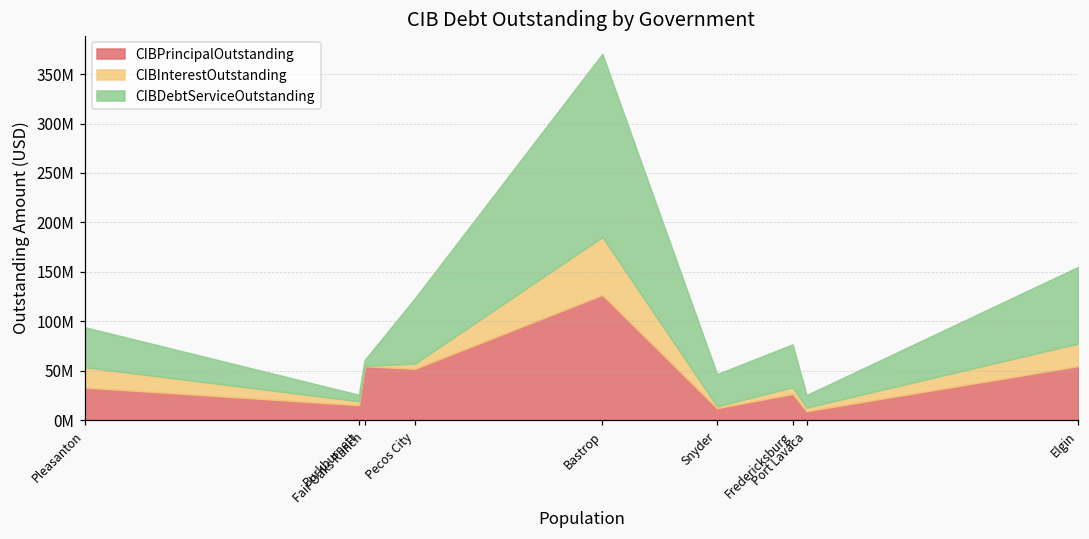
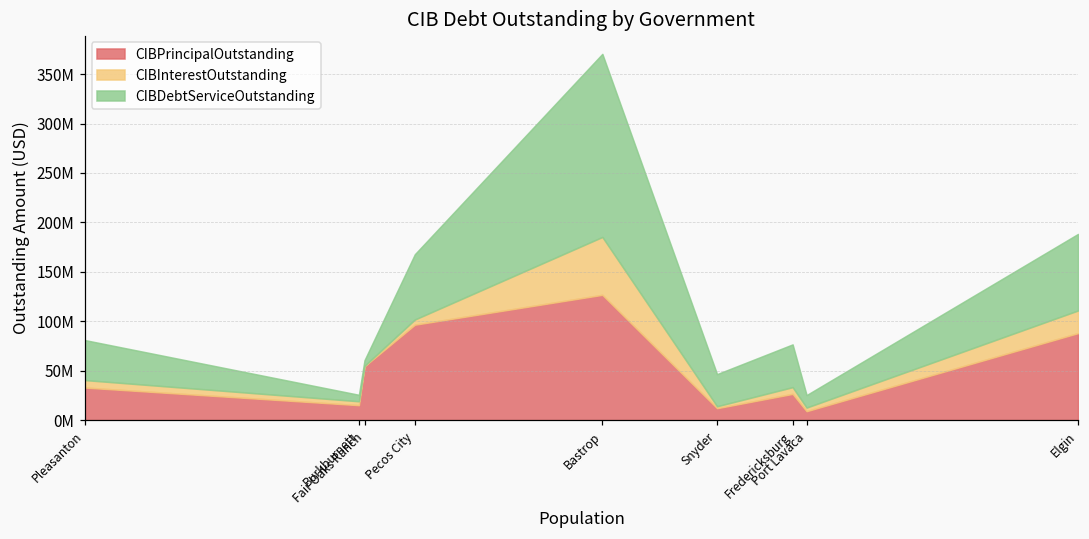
CIBInterestOutstanding, Pleasanton: 20000000 -> 10000000
CIBPrincipalOutstanding, Pecos City: 50000000 -> 100000000
CIBPrincipalOutstanding, Elgin: 50000000 -> 90000000
